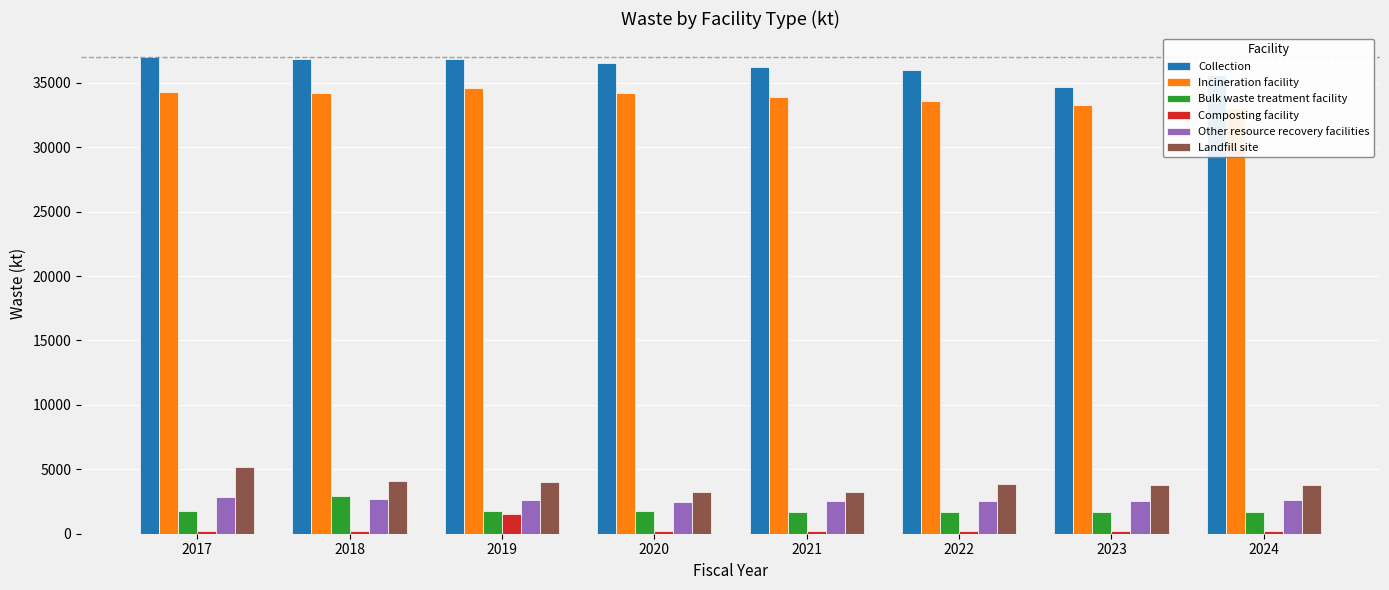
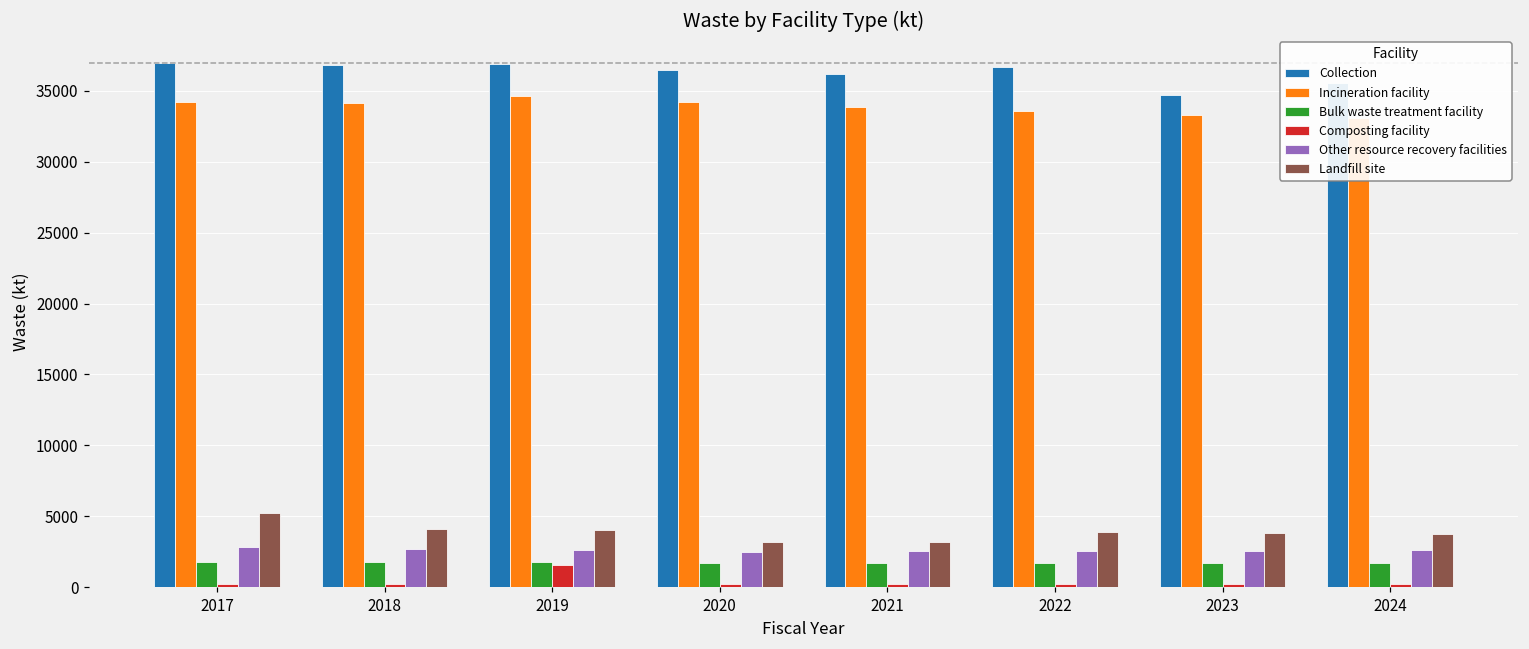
Bulk waste treatment facility, 2018: 2900 -> 1700
Collection, 2022: 36000 -> 36700
